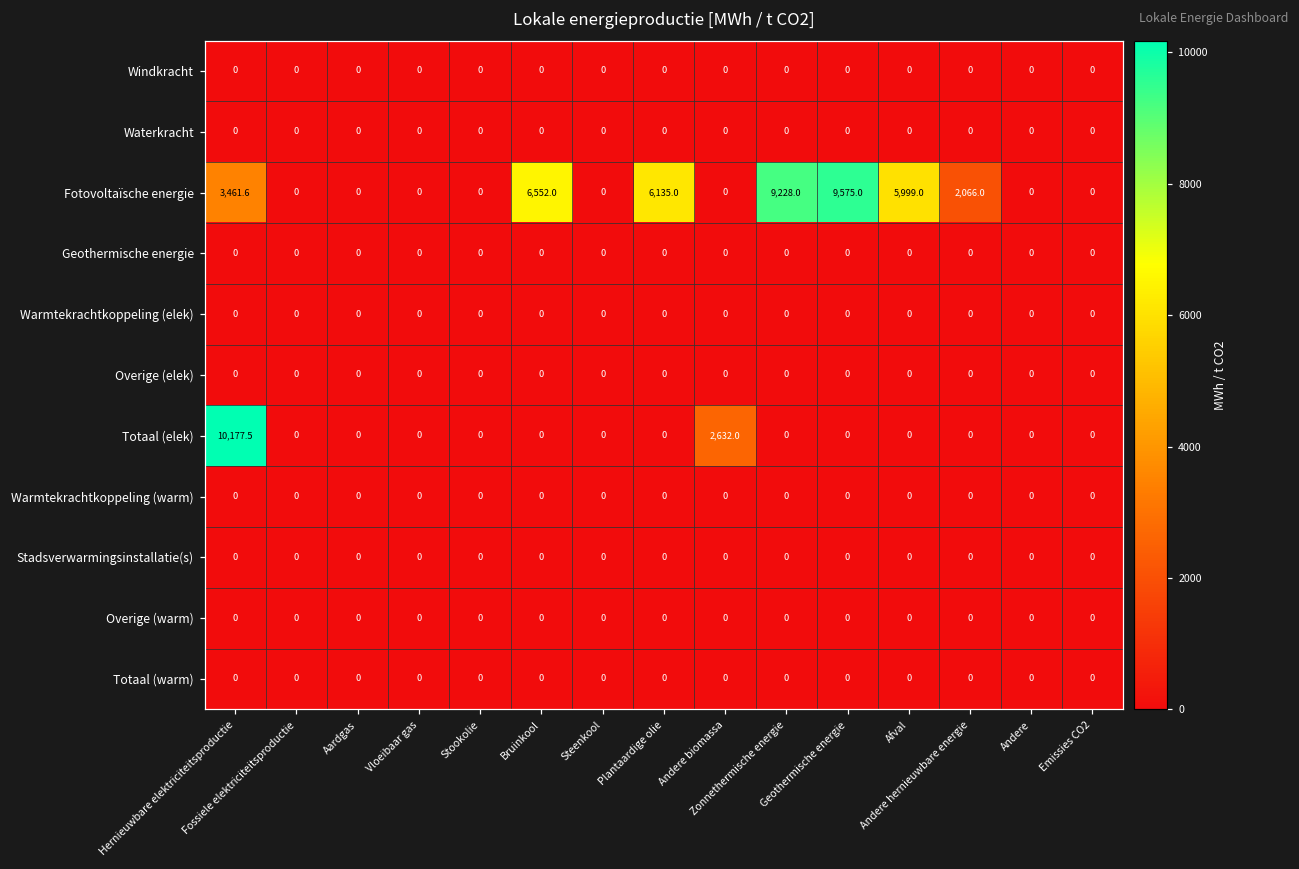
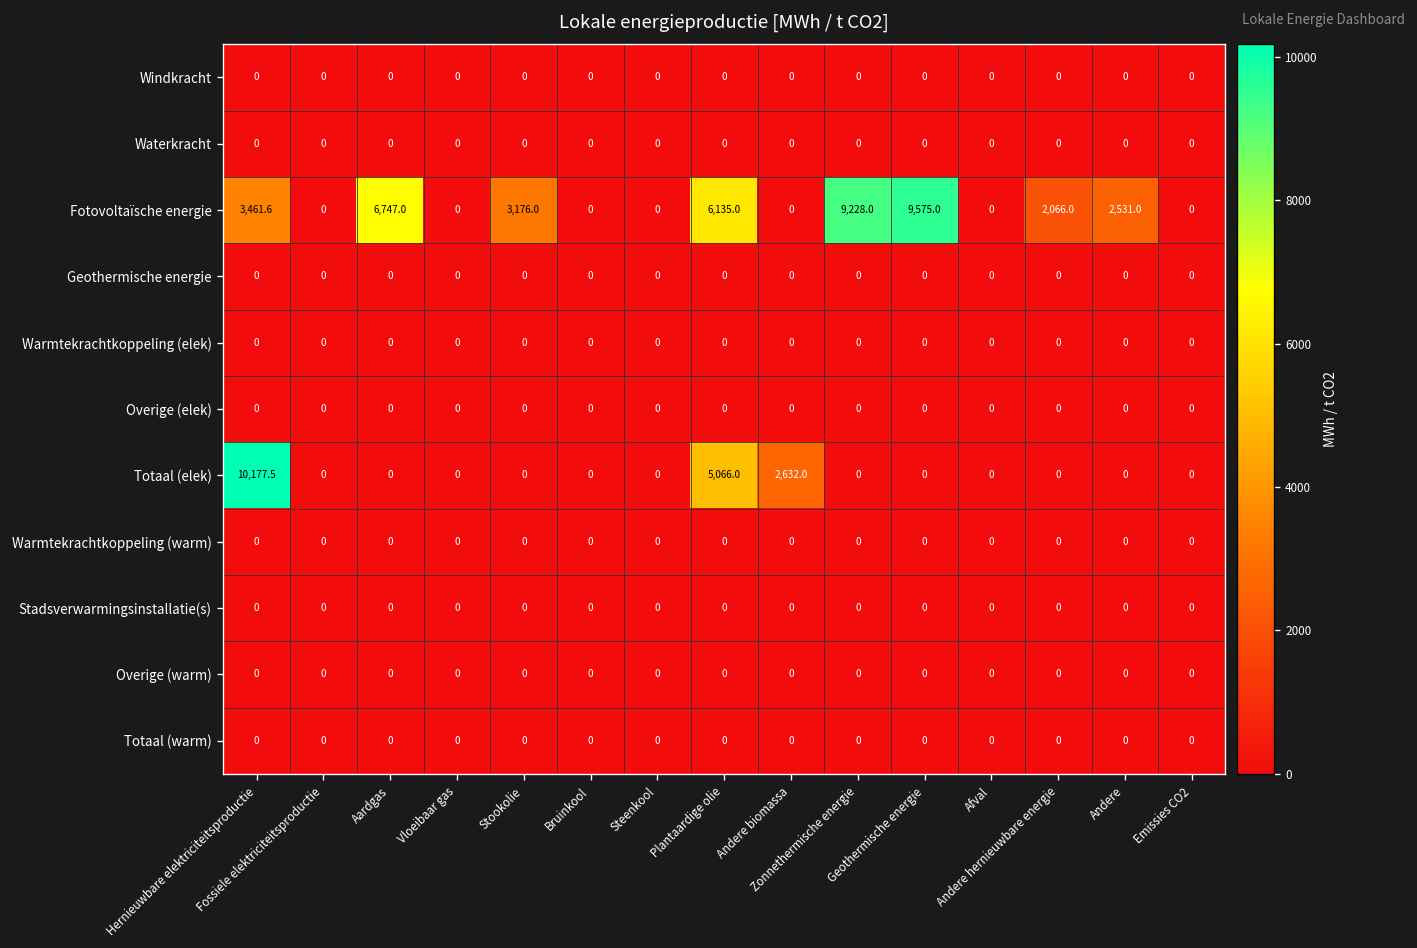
Fotovoltaïsche energie, Aardgas: 0 -> 6,747.0
Fotovoltaïsche energie, Stookolie: 0 -> 3,176.0
Fotovoltaïsche energie, Bruinkool: 6,552.0 -> 0
Fotovoltaïsche energie, Afval: 5,999.0 -> 0
Fotovoltaïsche energie, Andere: 0 -> 2,531.0
Totaal (elek), Plantaardige olie: 0 -> 5,066.0
